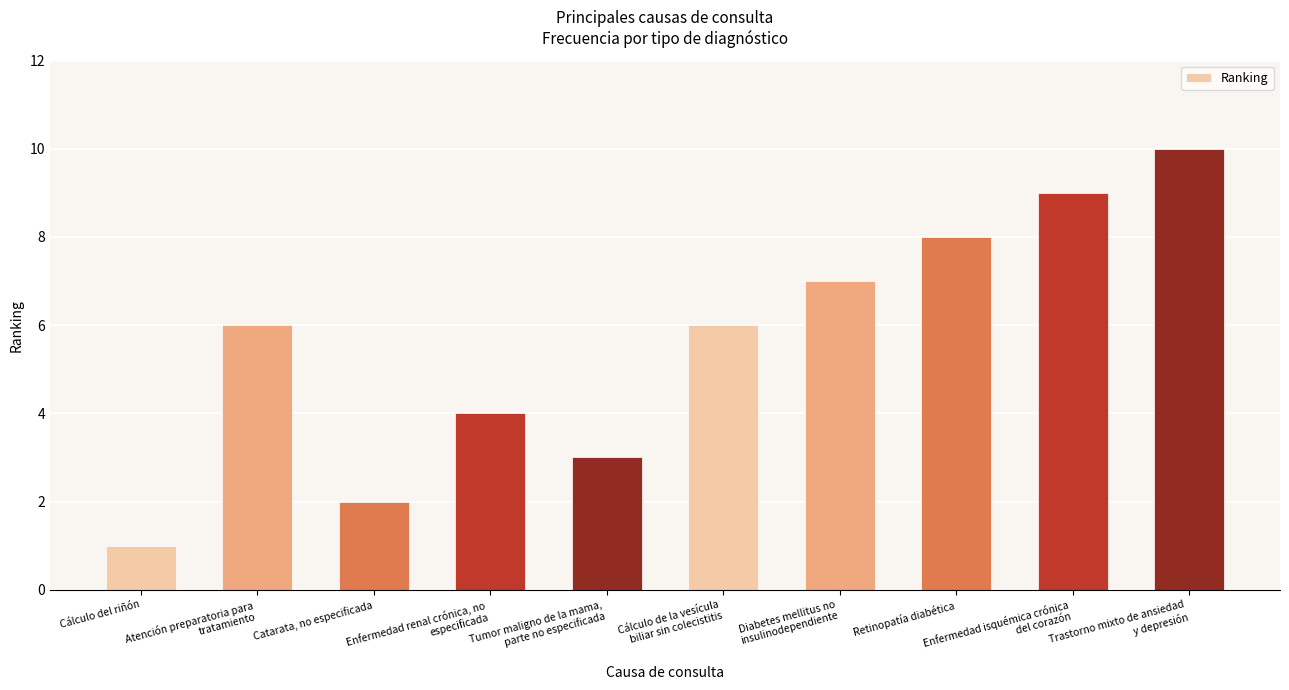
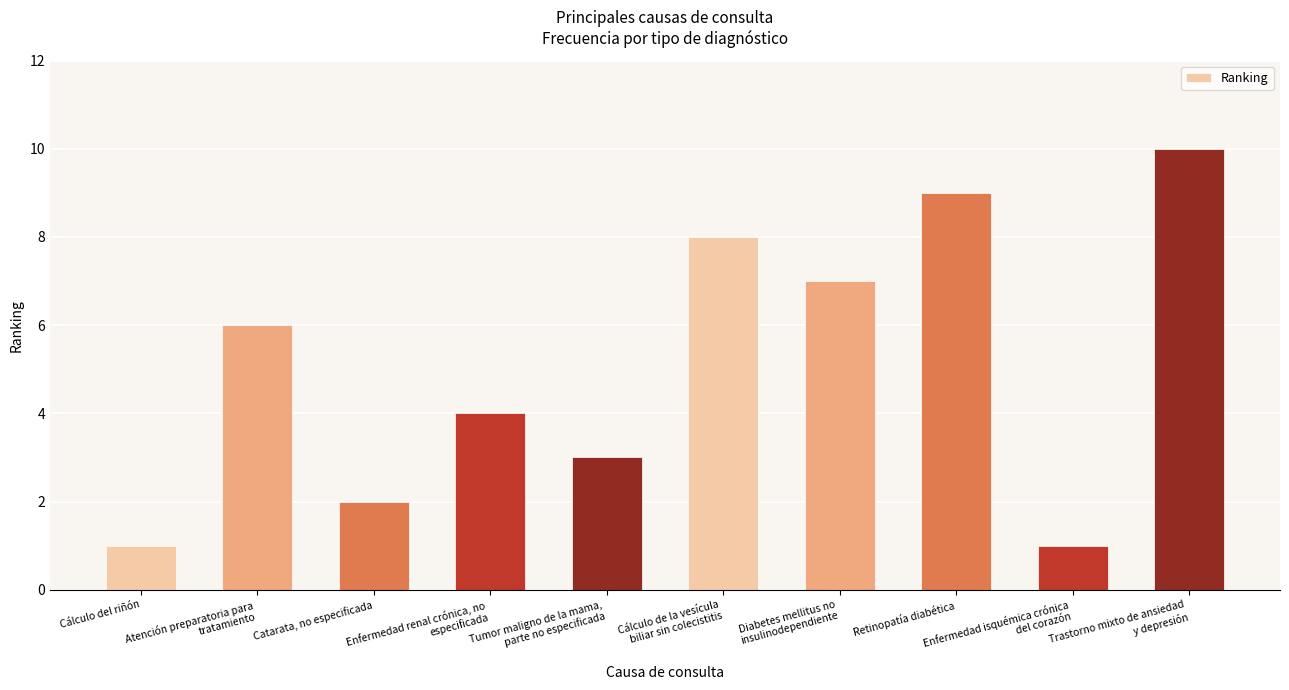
Cálculo de la vesícula biliar sin colecistitis: 6 -> 8
Retinopatía diabética: 8 -> 9
Enfermedad isquémica crónica del corazón: 9 -> 1
